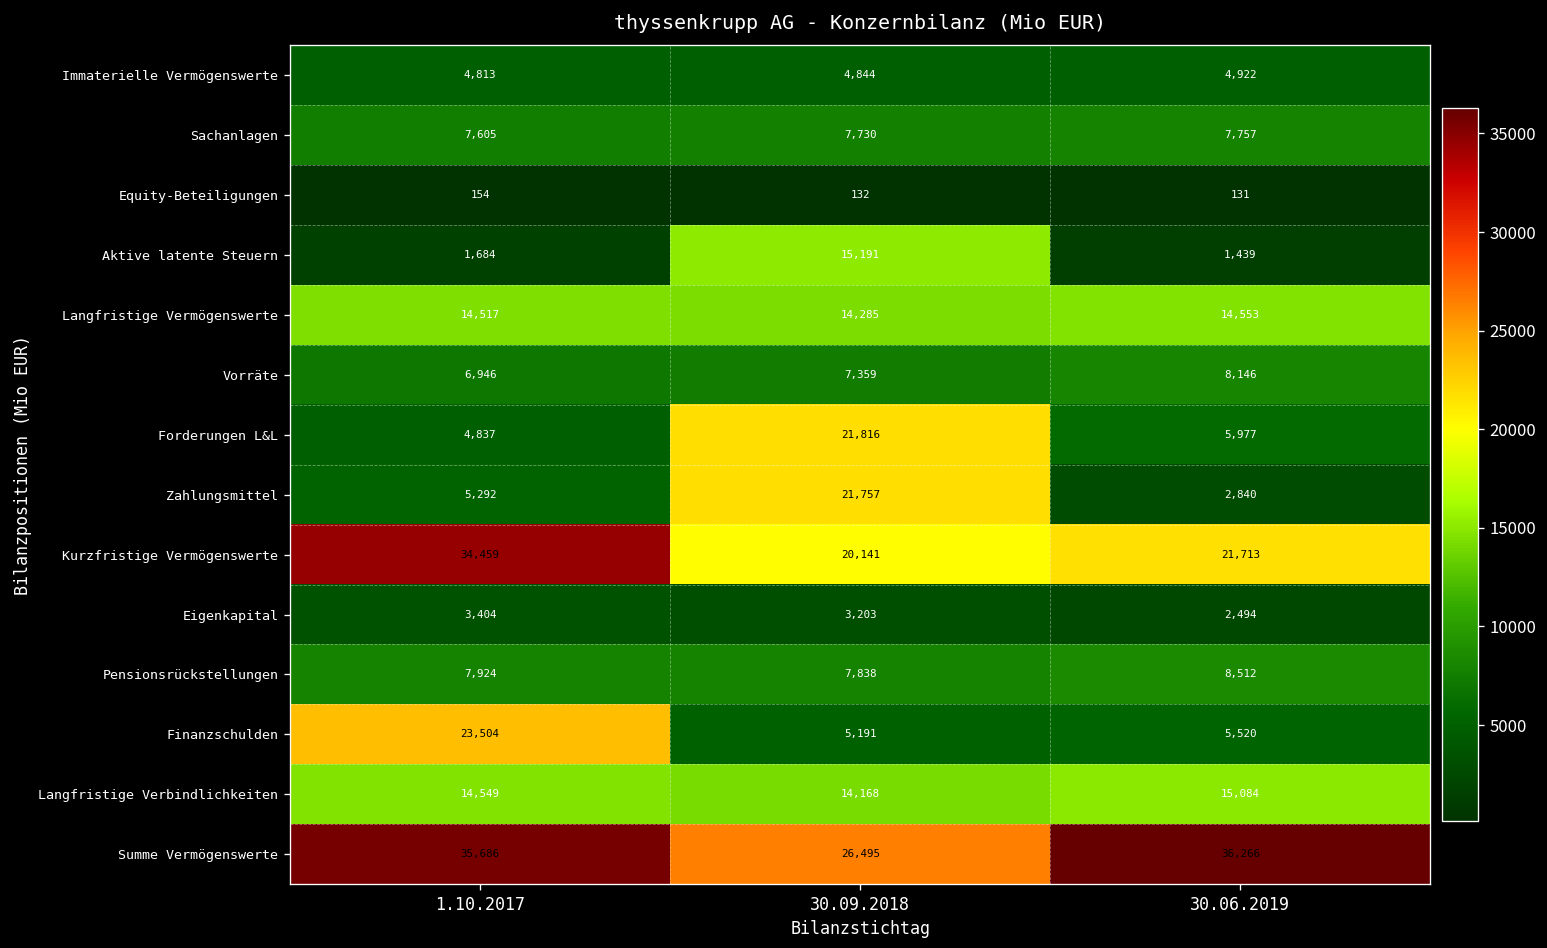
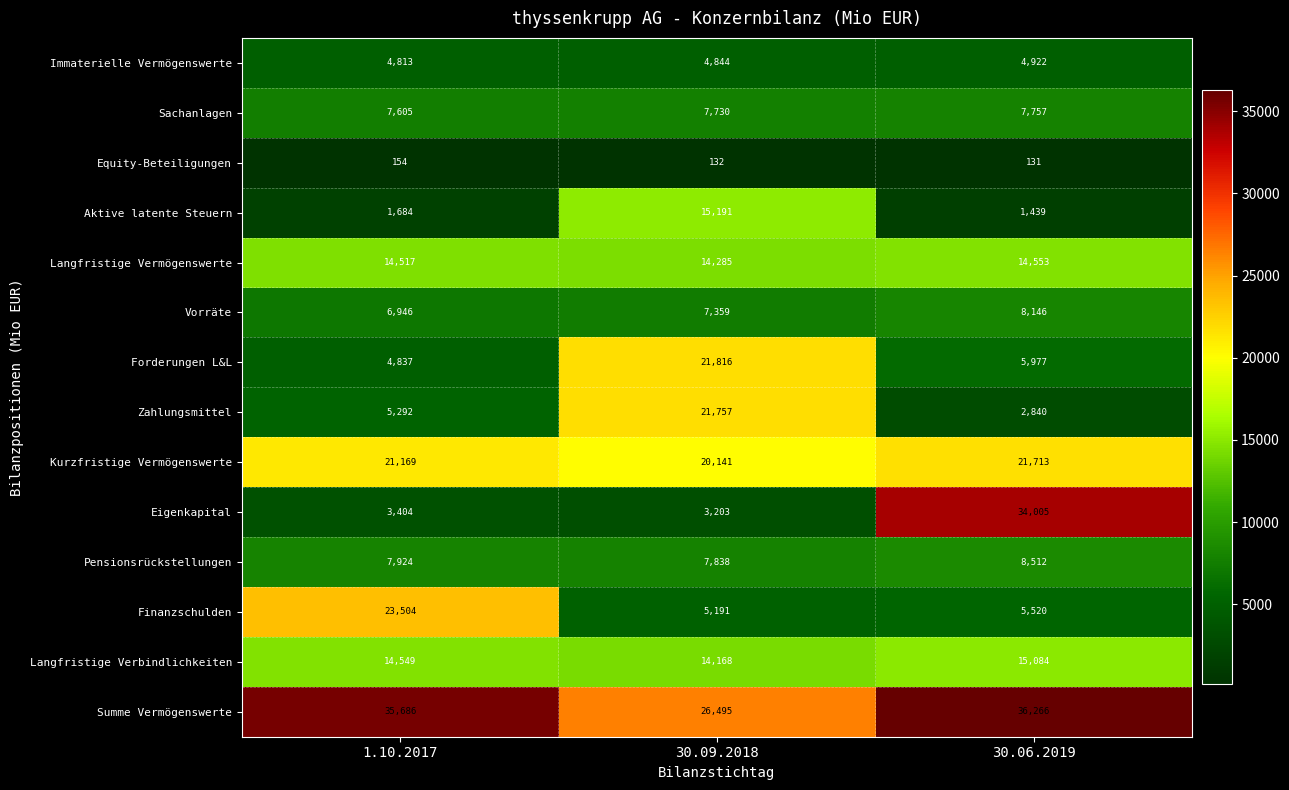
Kurzfristige Vermögenswerte, 1.10.2017: 34,459 -> 21,169
Eigenkapital, 30.06.2019: 2,494 -> 34,005
